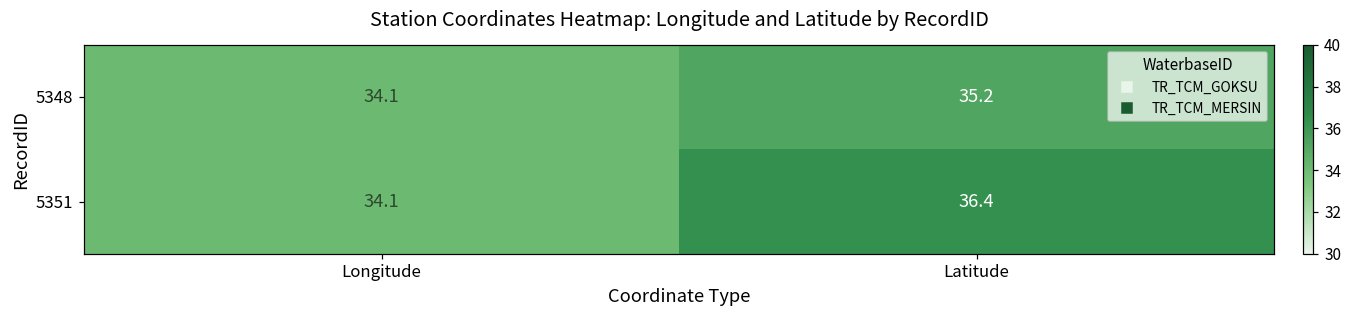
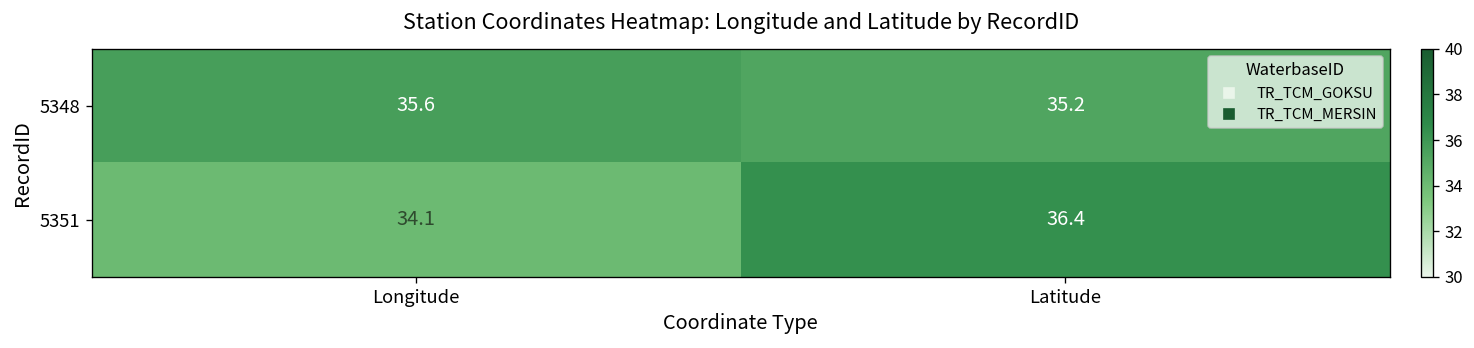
5348, Longitude: 34.1 -> 35.6
